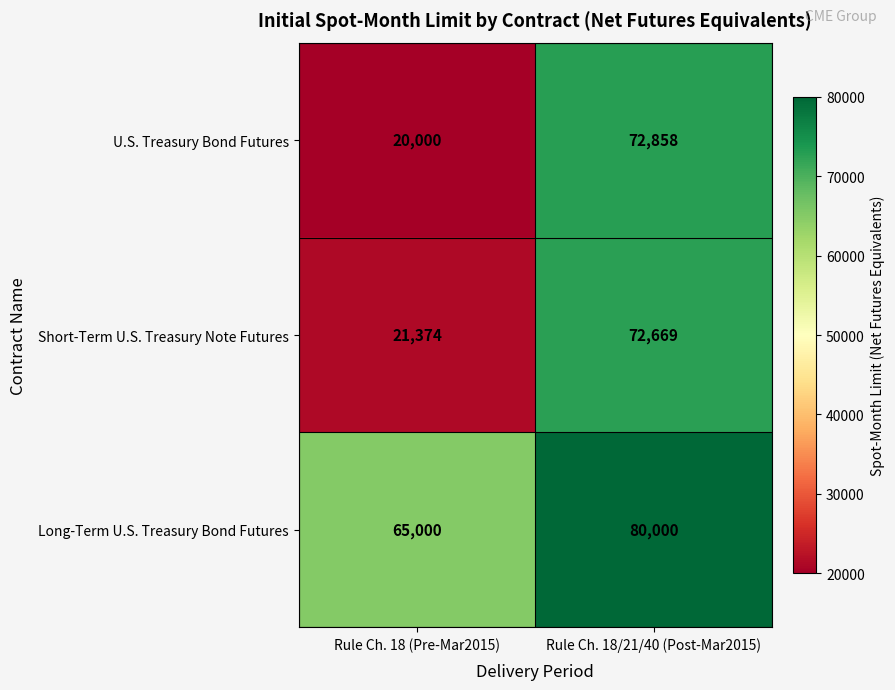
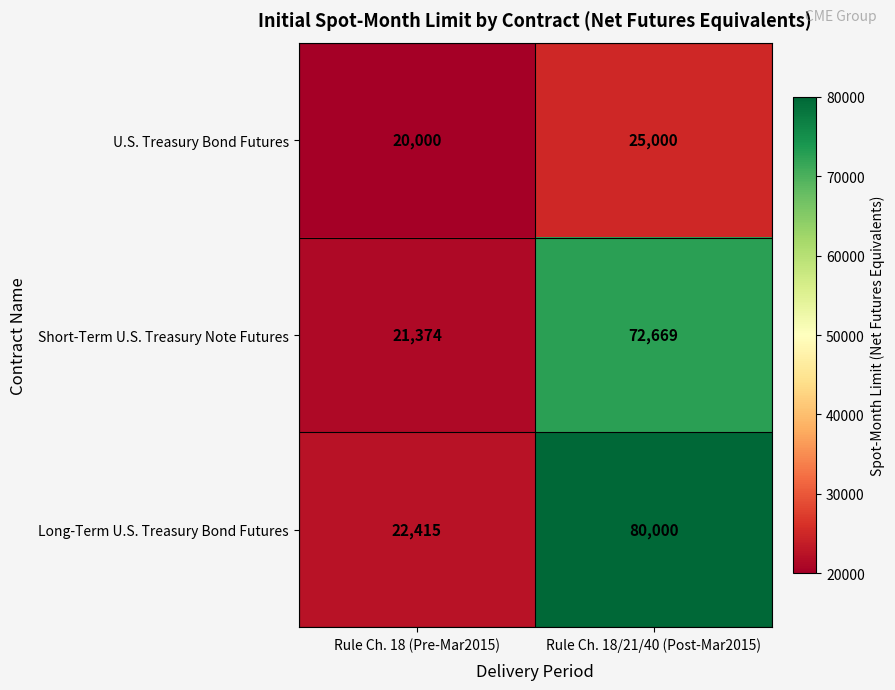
U.S. Treasury Bond Futures, Rule Ch. 18/21/40 (Post-Mar2015): 72,858 -> 25,000
Long-Term U.S. Treasury Bond Futures, Rule Ch. 18 (Pre-Mar2015): 65,000 -> 22,415
